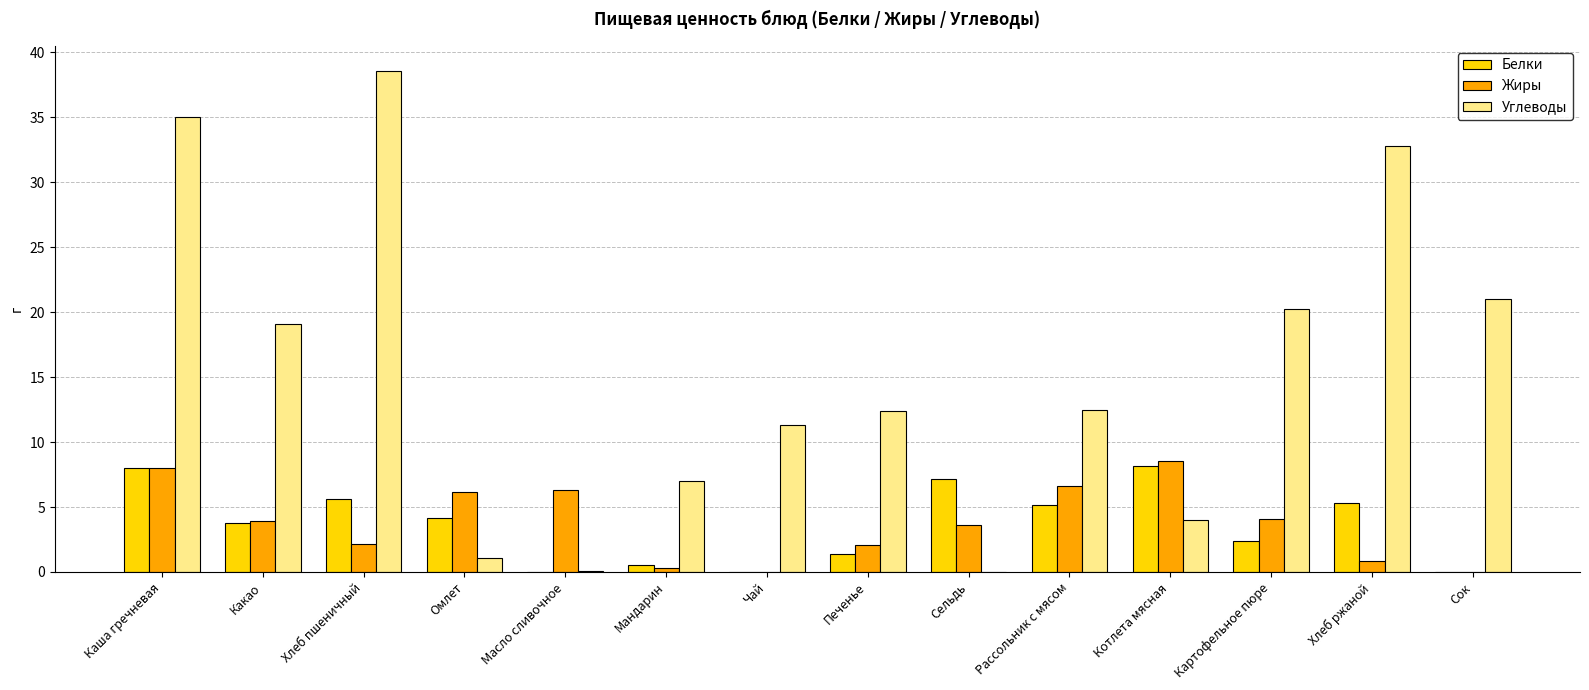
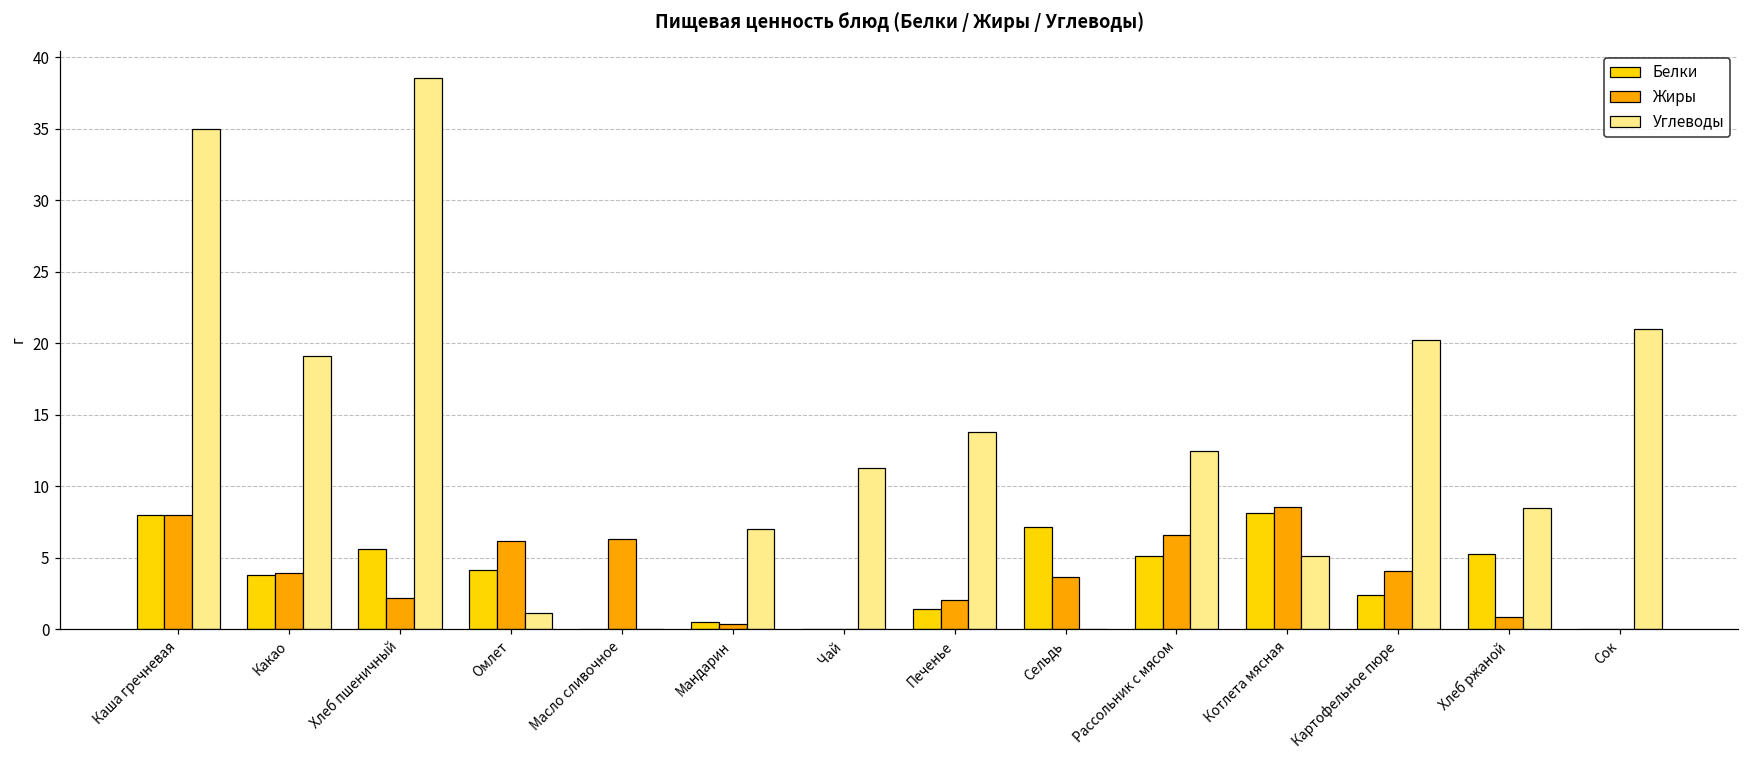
Углеводы, Печенье: 12.4 -> 13.8
Углеводы, Котлета мясная: 4.0 -> 5.2
Углеводы, Хлеб ржаной: 32.8 -> 8.5
